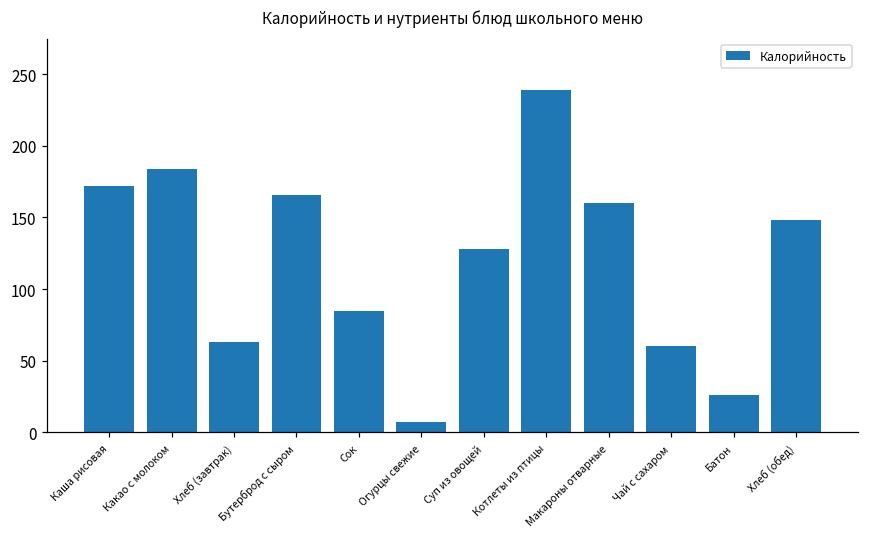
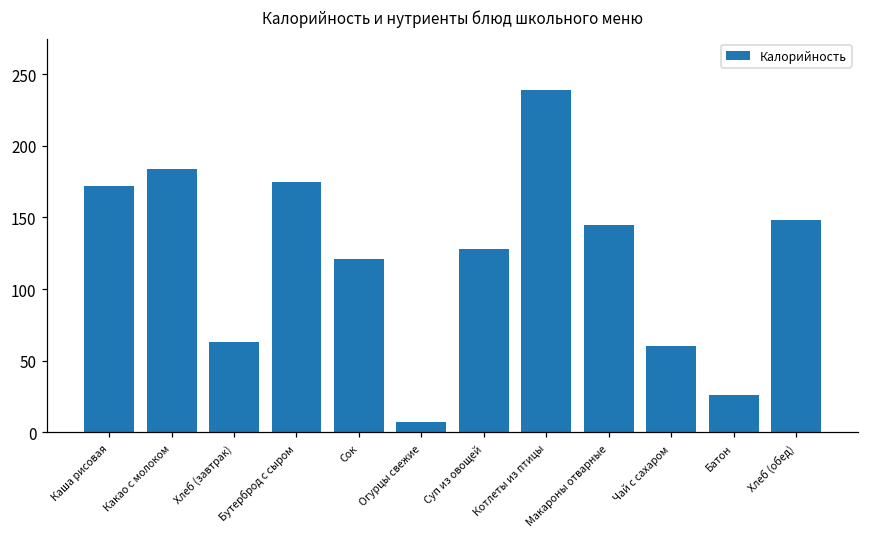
Бутерброд с сыром: 166 -> 175
Сок: 85 -> 121
Макароны отварные: 160 -> 145
